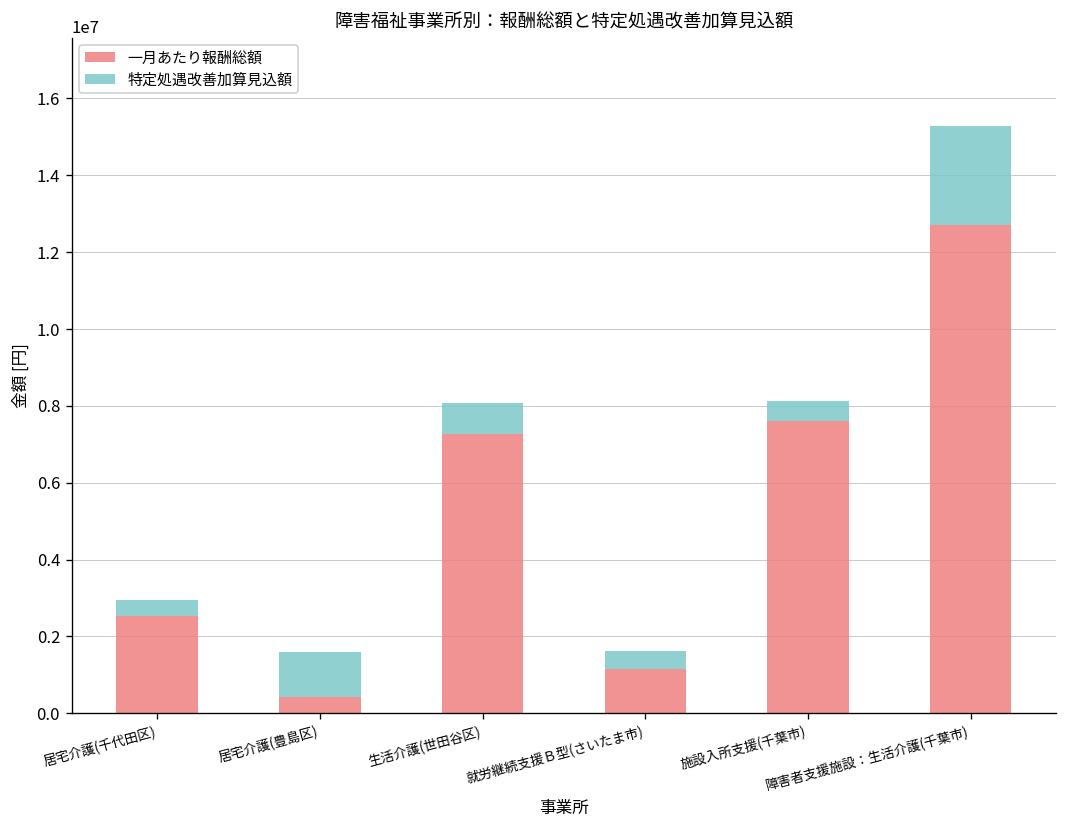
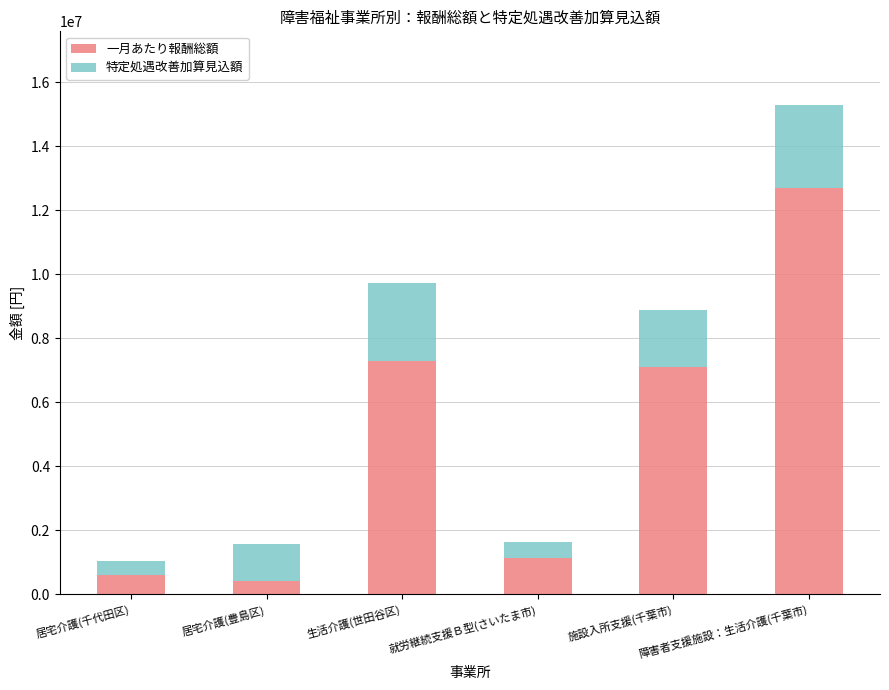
一月あたり報酬総額, 居宅介護(千代田区): 2500000 -> 600000
特定処遇改善加算見込額, 生活介護(世田谷区): 800000 -> 2400000
一月あたり報酬総額, 施設入所支援(千葉市): 7600000 -> 7100000
特定処遇改善加算見込額, 施設入所支援(千葉市): 500000 -> 1800000
